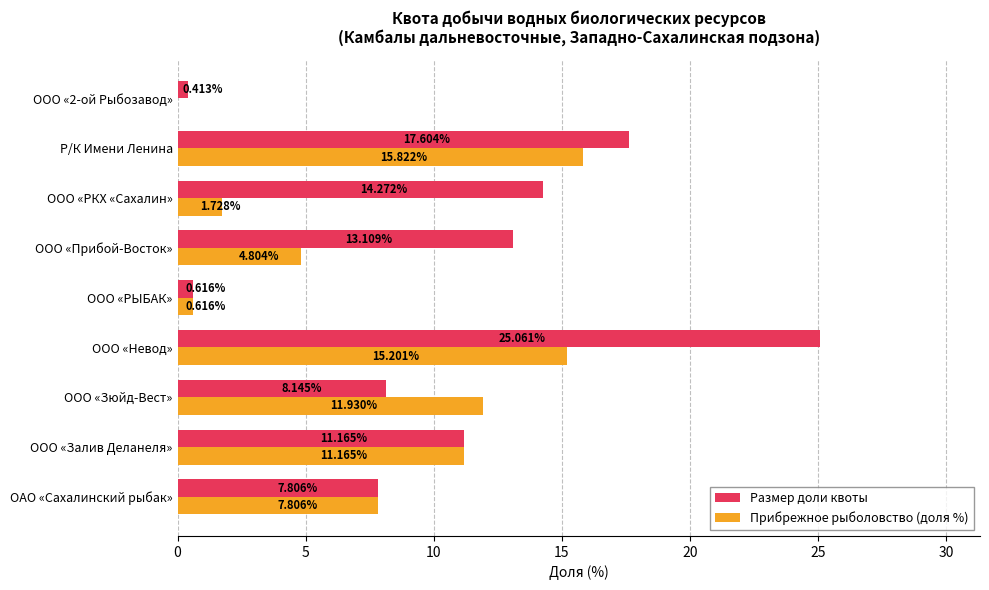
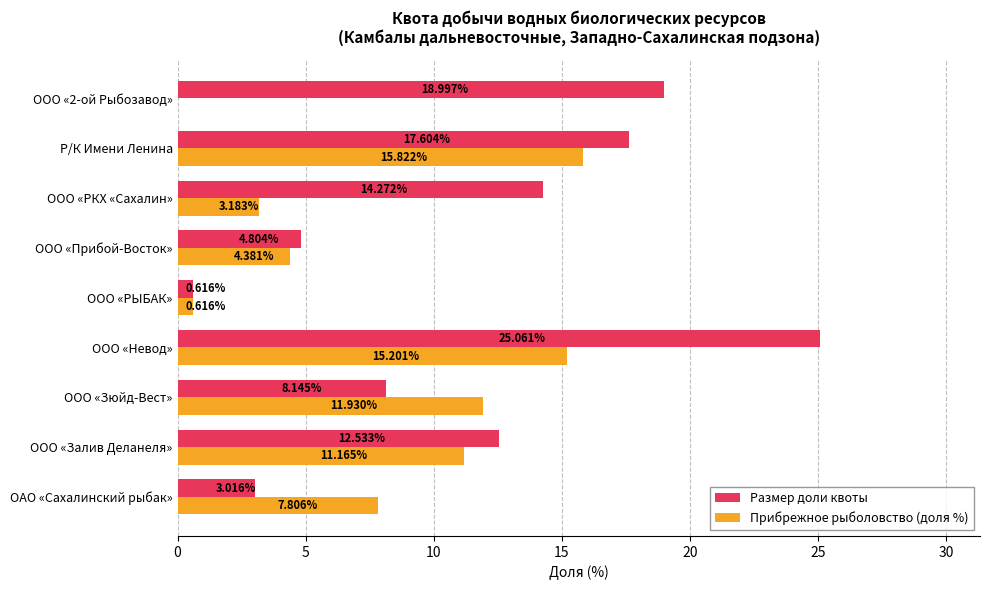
Размер доли квоты, ООО «2-ой Рыбозавод»: 0.413% -> 18.997%
Прибрежное рыболовство (доля %), ООО «РКХ «Сахалин»: 1.728% -> 3.183%
Размер доли квоты, ООО «Прибой-Восток»: 13.109% -> 4.804%
Прибрежное рыболовство (доля %), ООО «Прибой-Восток»: 4.804% -> 4.381%
Размер доли квоты, ООО «Залив Деланеля»: 11.165% -> 12.533%
Размер доли квоты, ОАО «Сахалинский рыбак»: 7.806% -> 3.016%
